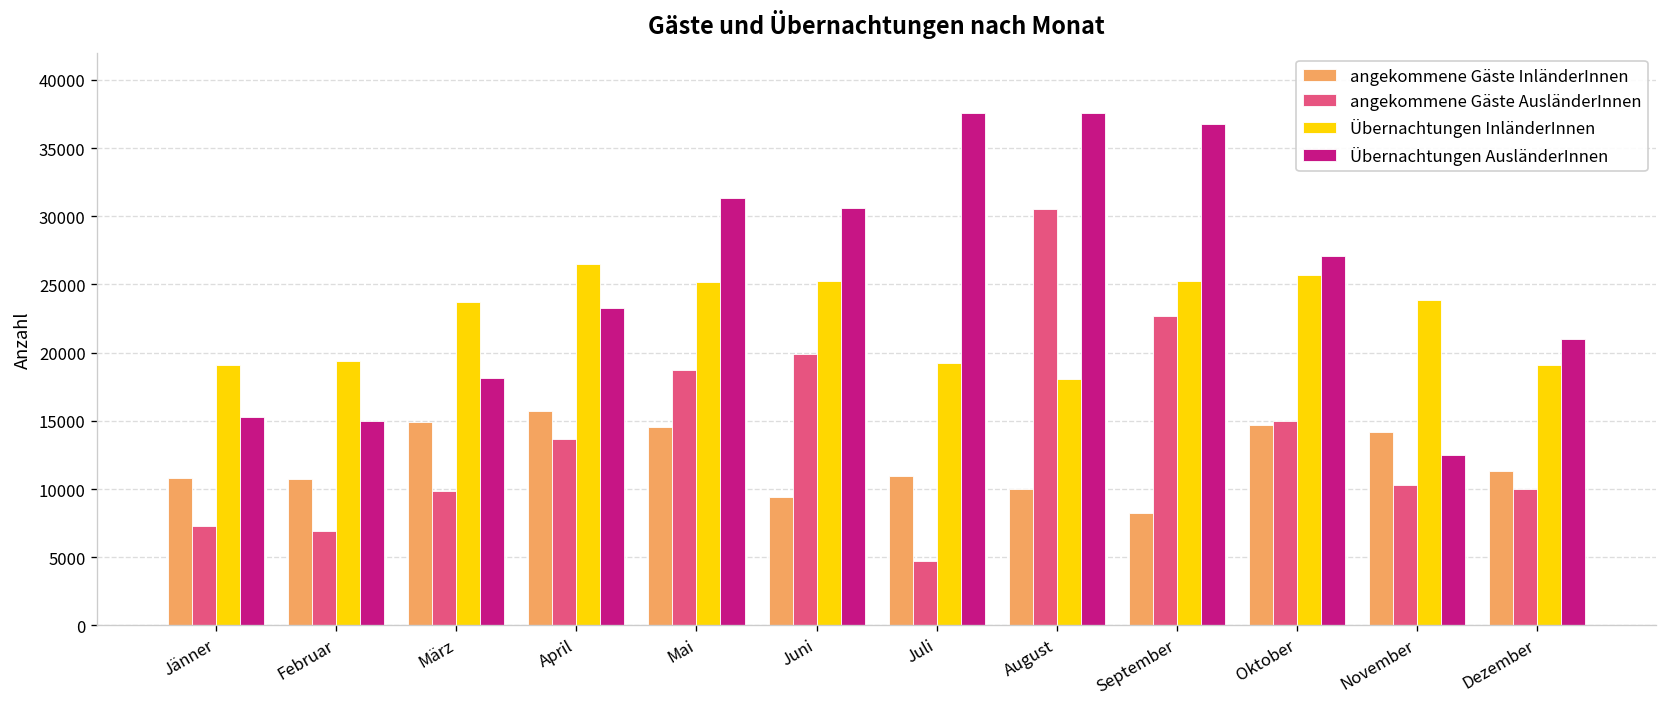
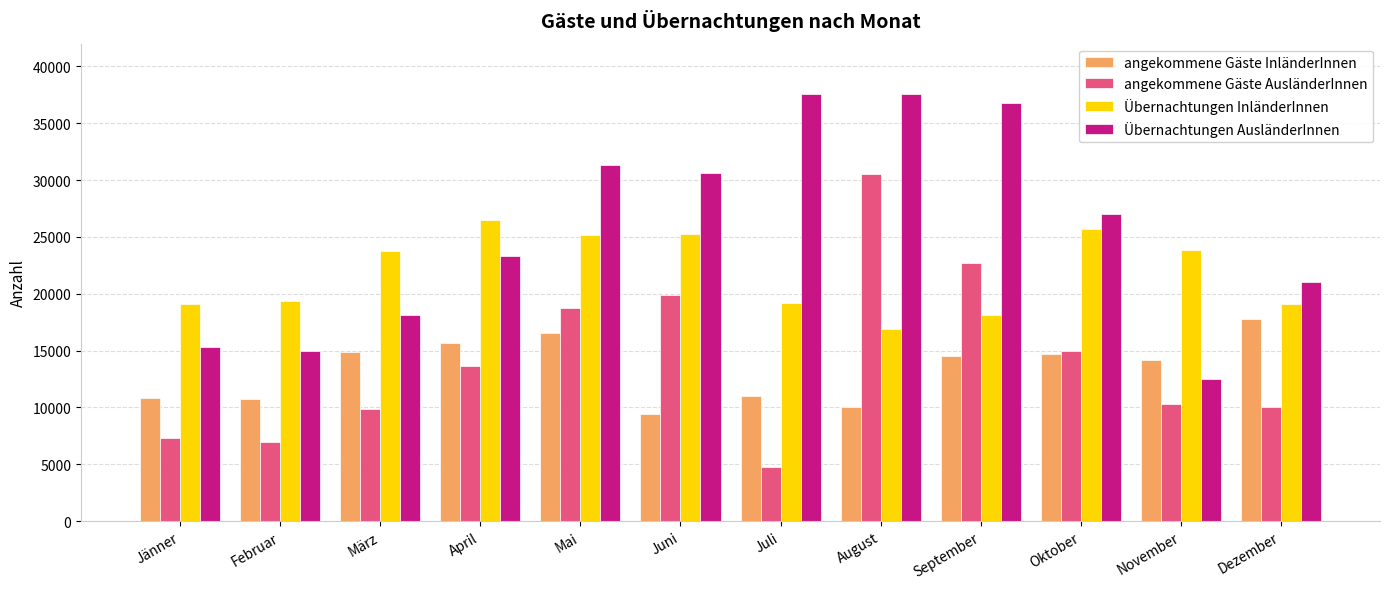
angekommene Gäste InländerInnen, Mai: 14600 -> 16500
Übernachtungen InländerInnen, August: 18000 -> 16900
angekommene Gäste InländerInnen, September: 8300 -> 14500
Übernachtungen InländerInnen, September: 25300 -> 18200
angekommene Gäste InländerInnen, Dezember: 11300 -> 17800
